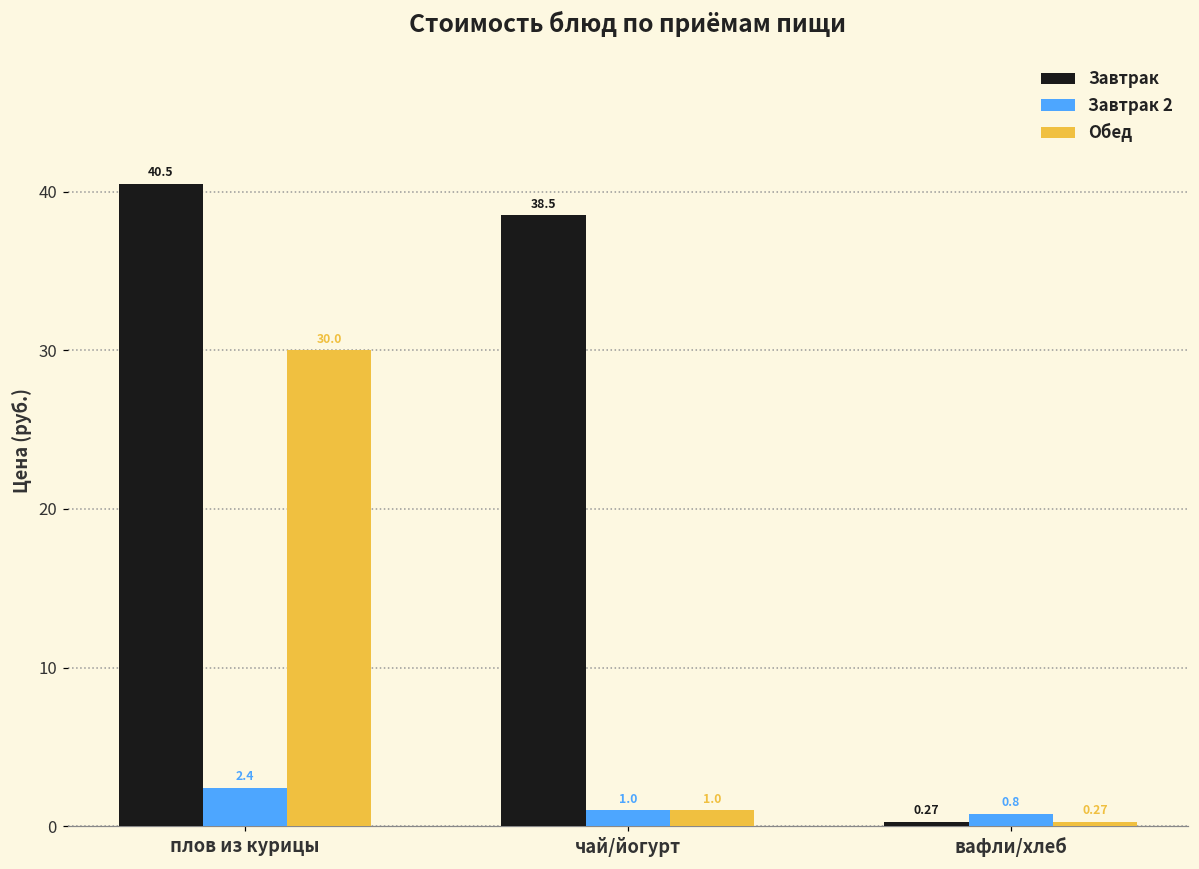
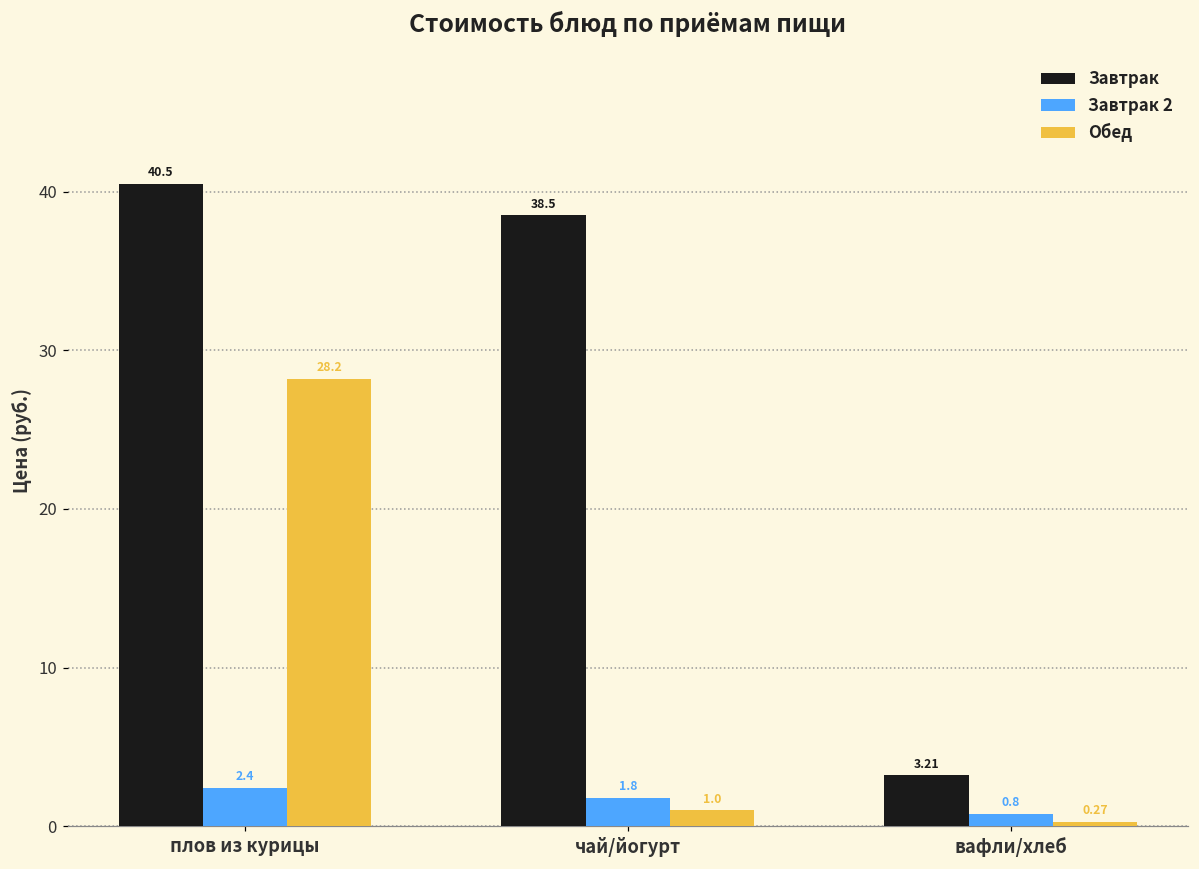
Обед, плов из курицы: 30.0 -> 28.2
Завтрак 2, чай/йогурт: 1.0 -> 1.8
Завтрак, вафли/хлеб: 0.27 -> 3.21
